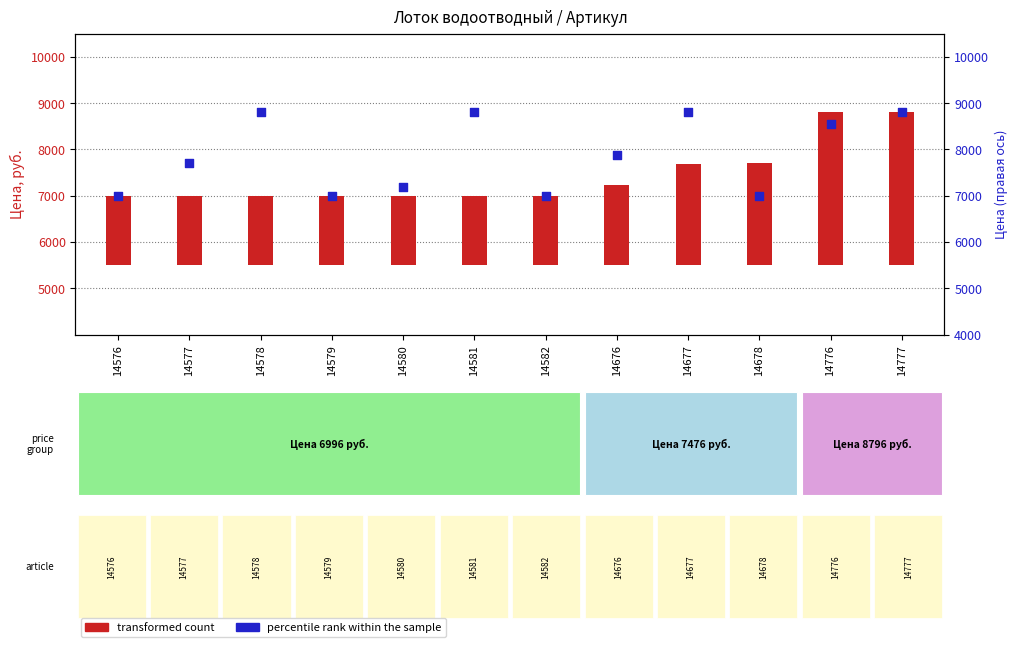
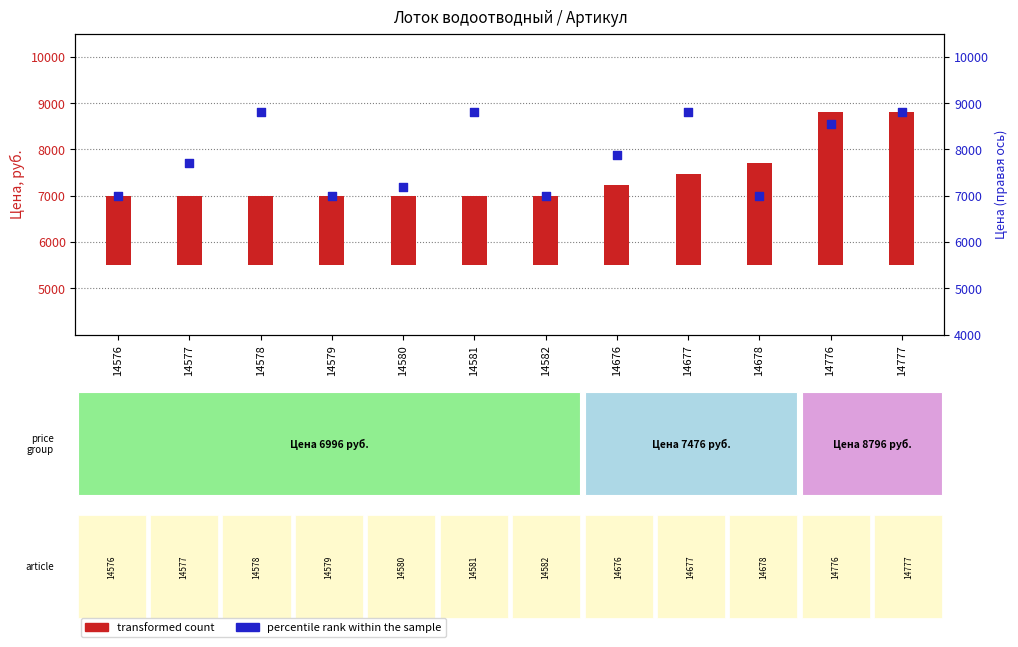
transformed count, 14677: 7700 -> 7500
